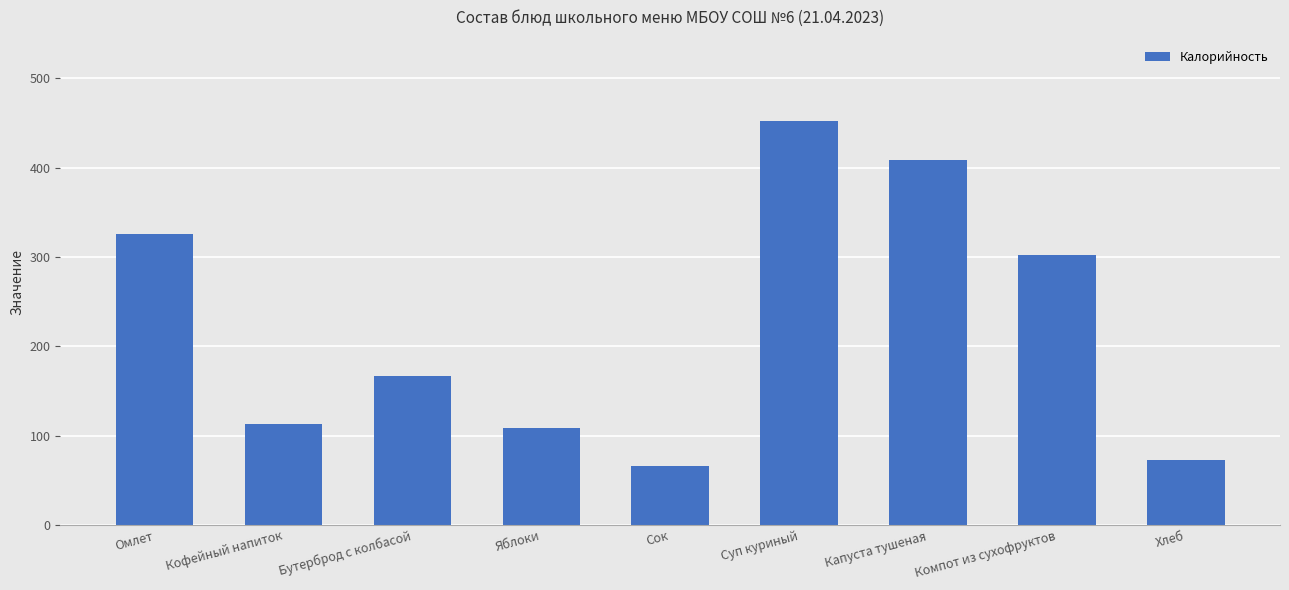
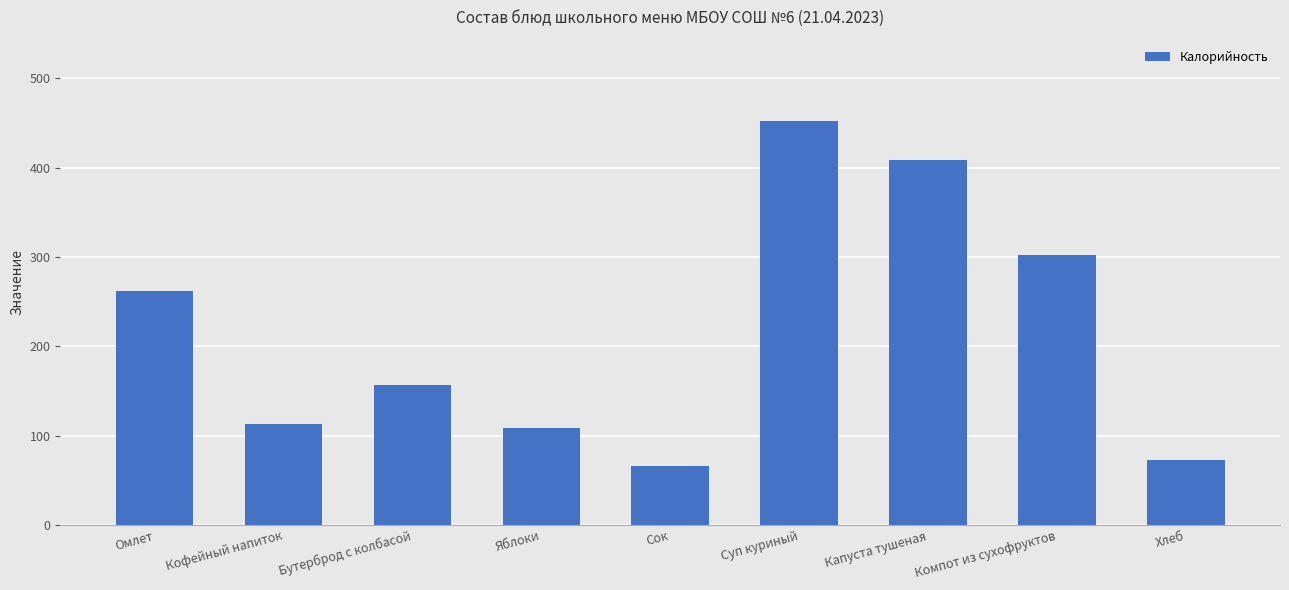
Омлет: 330 -> 260
Бутерброд с колбасой: 170 -> 160
